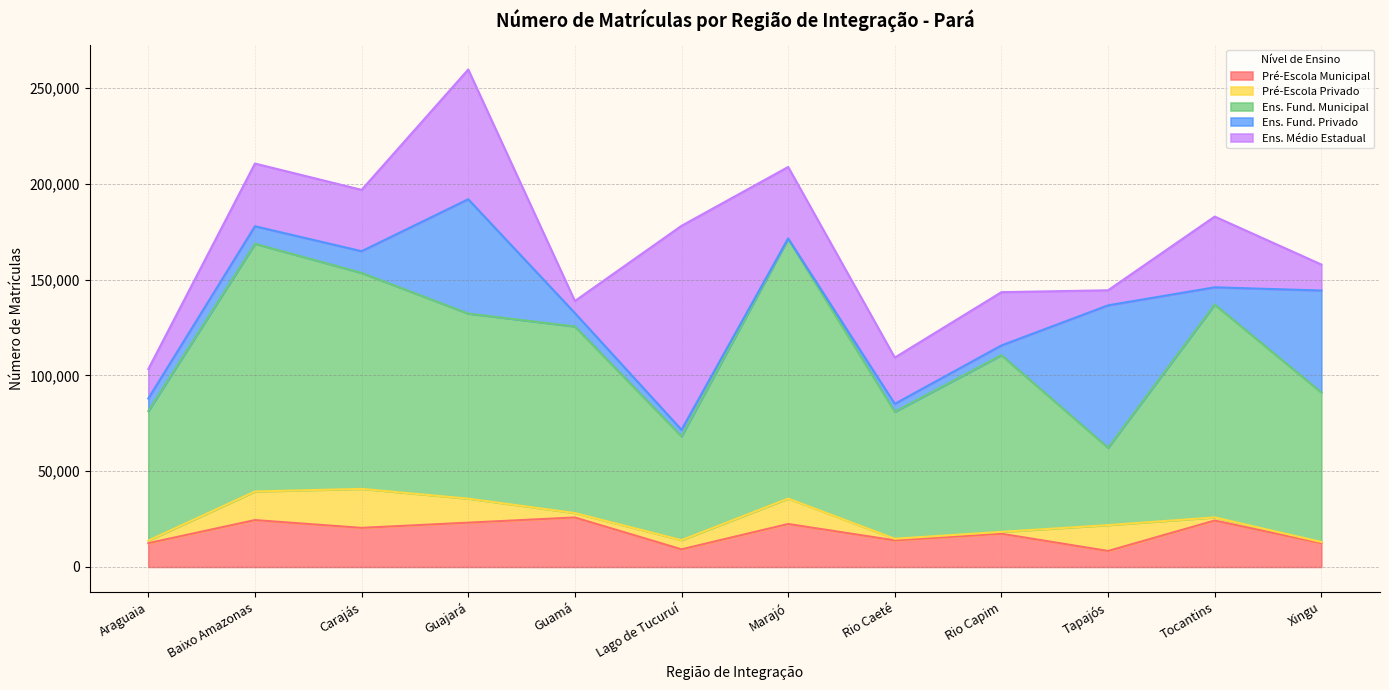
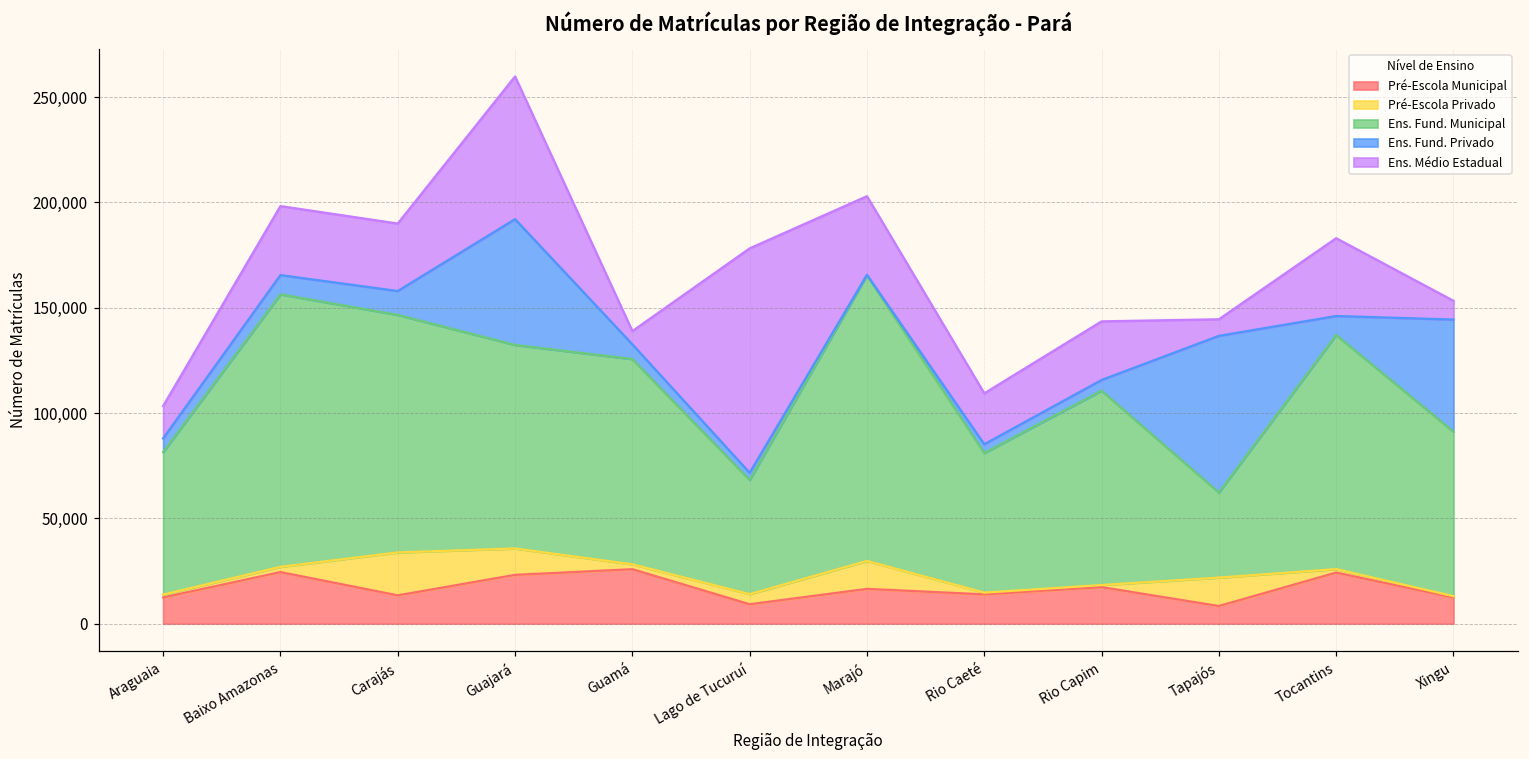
Pré-Escola Privado, Baixo Amazonas: 15,000 -> 2,000
Pré-Escola Municipal, Carajás: 20,000 -> 13,000
Pré-Escola Municipal, Marajó: 22,000 -> 16,000
Ens. Médio Estadual, Xingu: 14,000 -> 9,000
